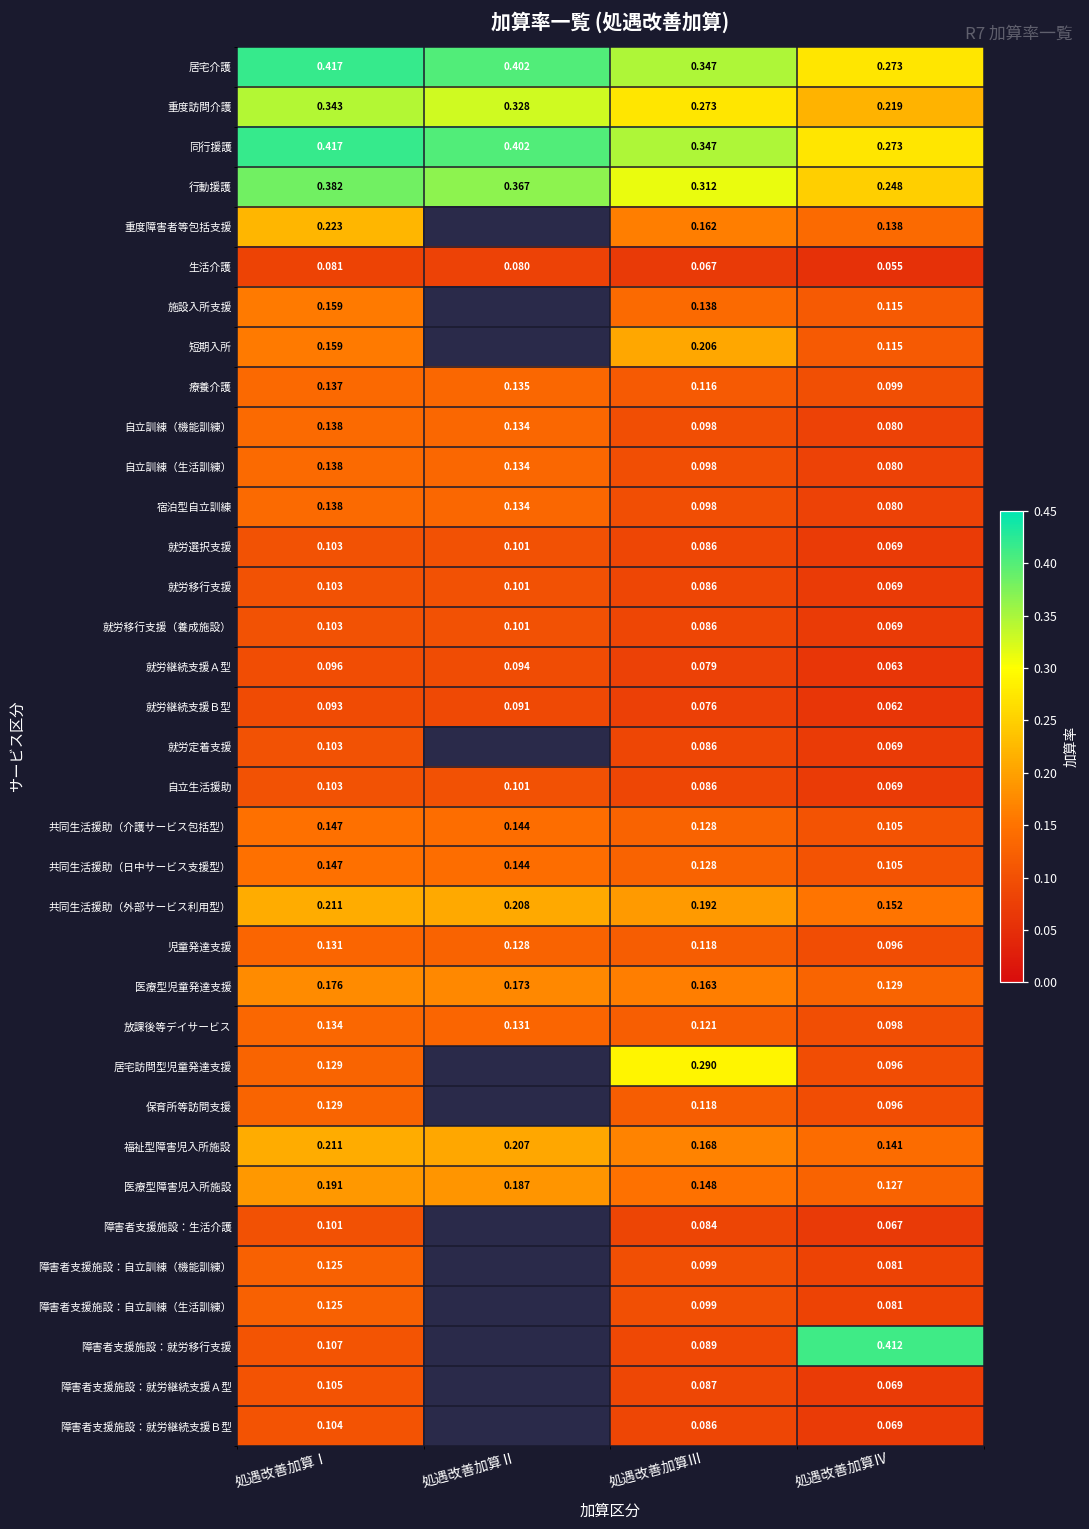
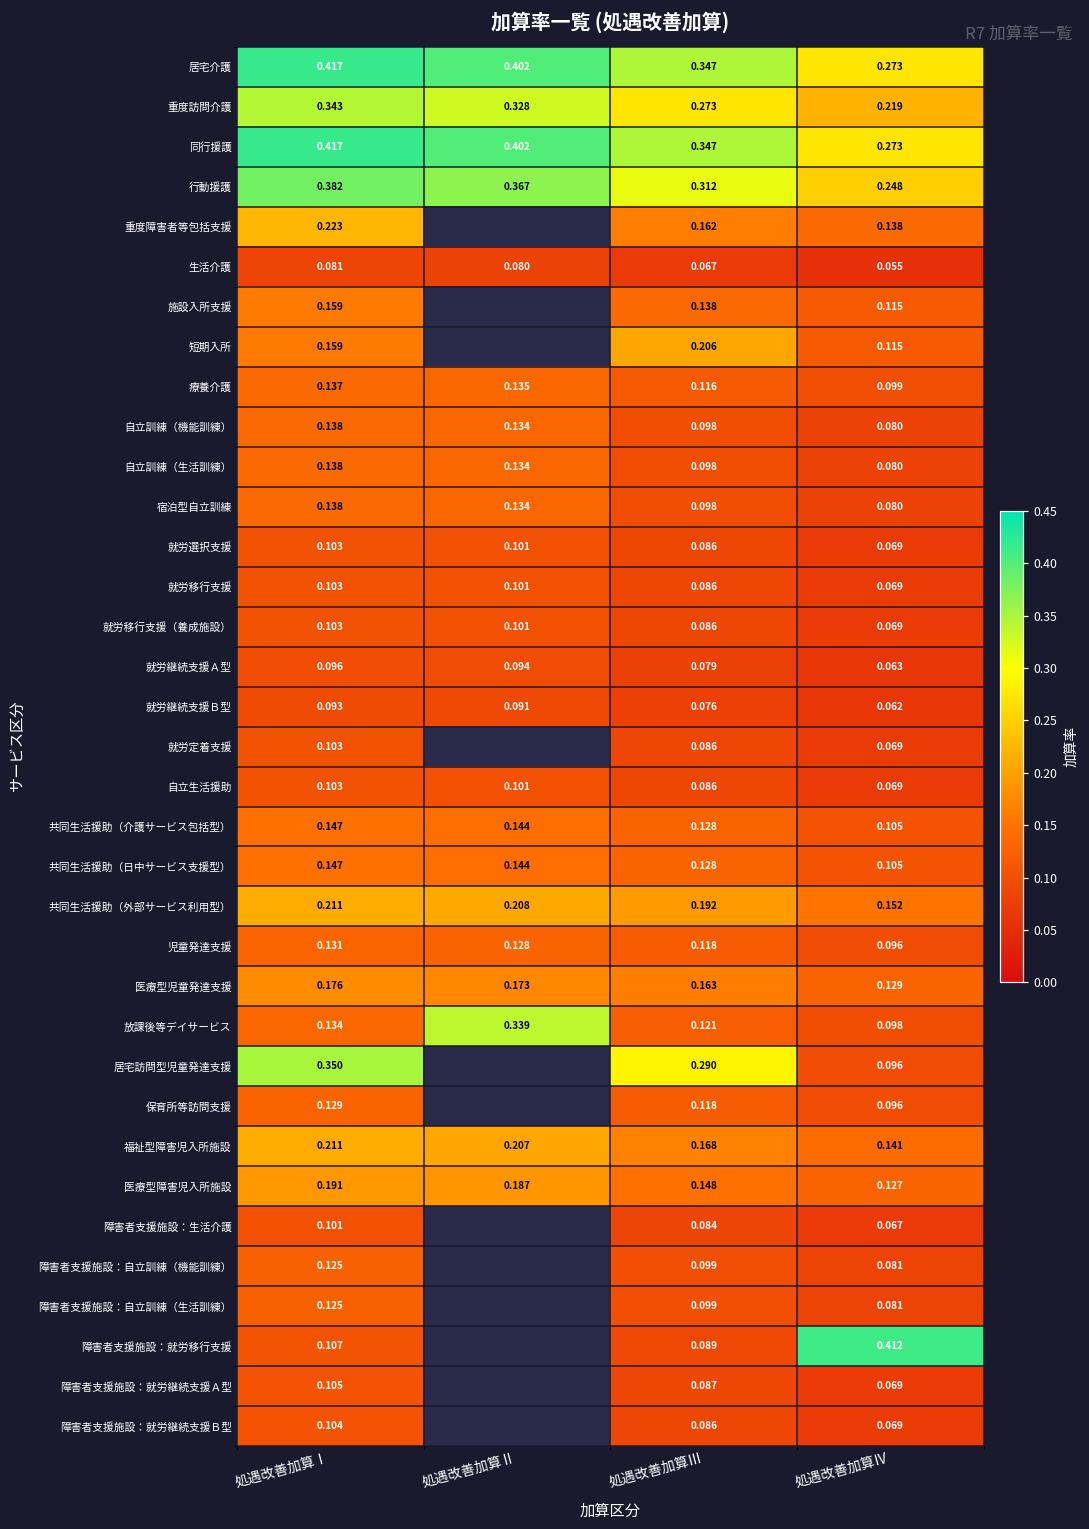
放課後等デイサービス, 処遇改善加算Ⅱ: 0.131 -> 0.339
居宅訪問型児童発達支援, 処遇改善加算Ⅰ: 0.129 -> 0.350
